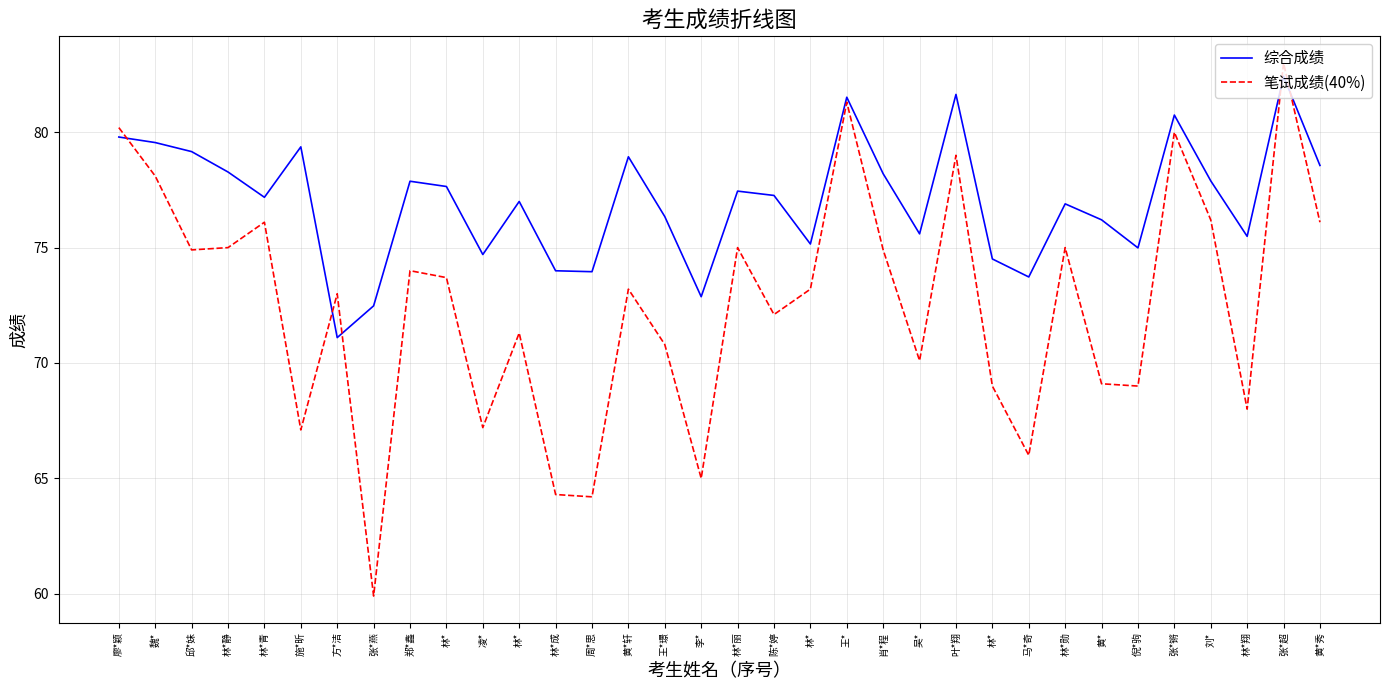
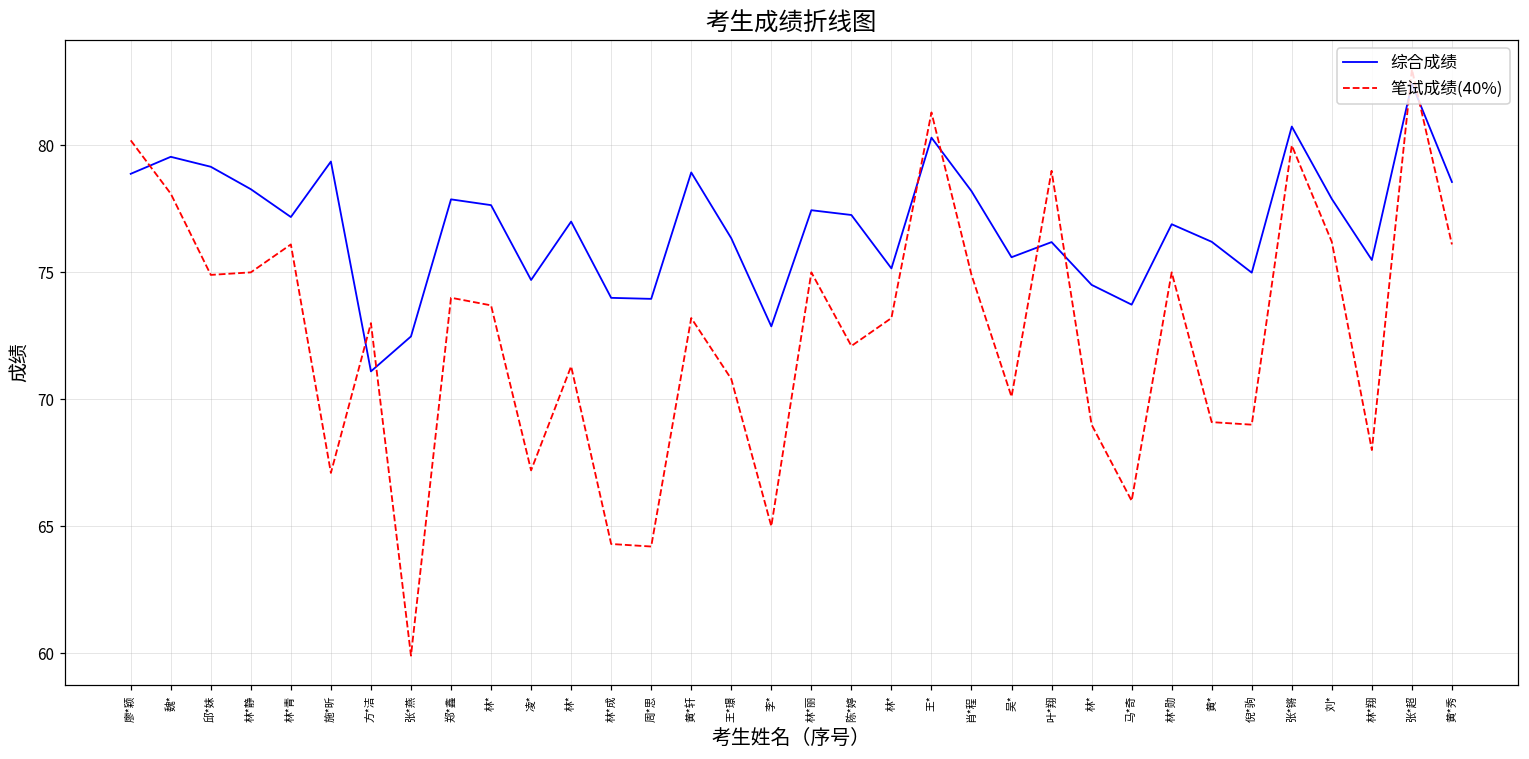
综合成绩, 廖*颖: 79.8 -> 78.9
综合成绩, 王*: 81.5 -> 80.3
综合成绩, 叶*翔: 81.6 -> 76.2
